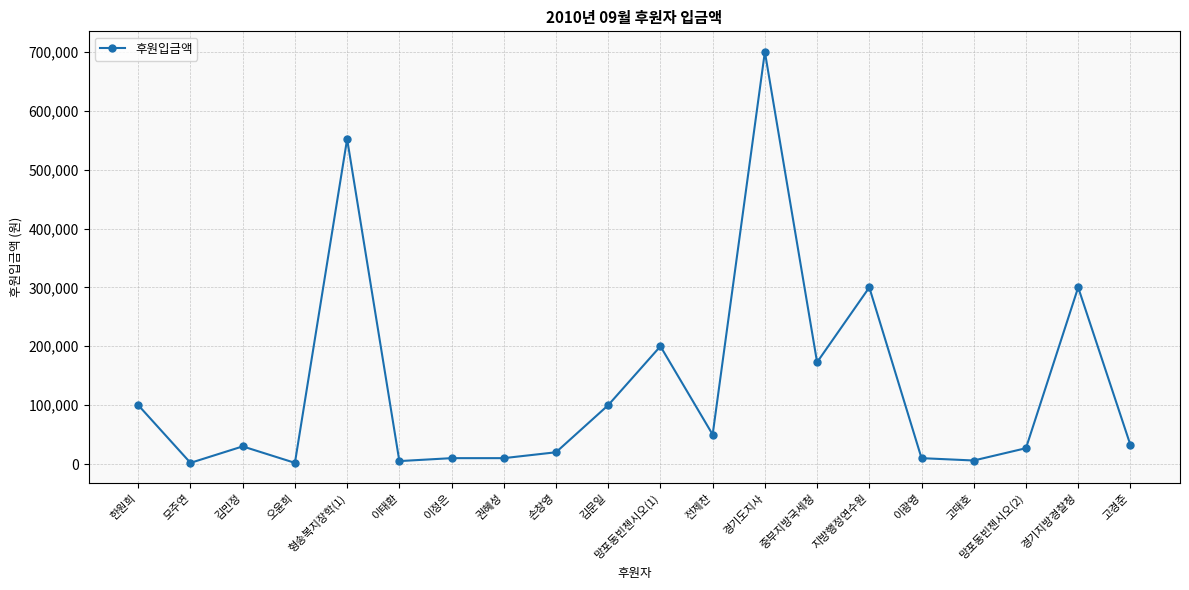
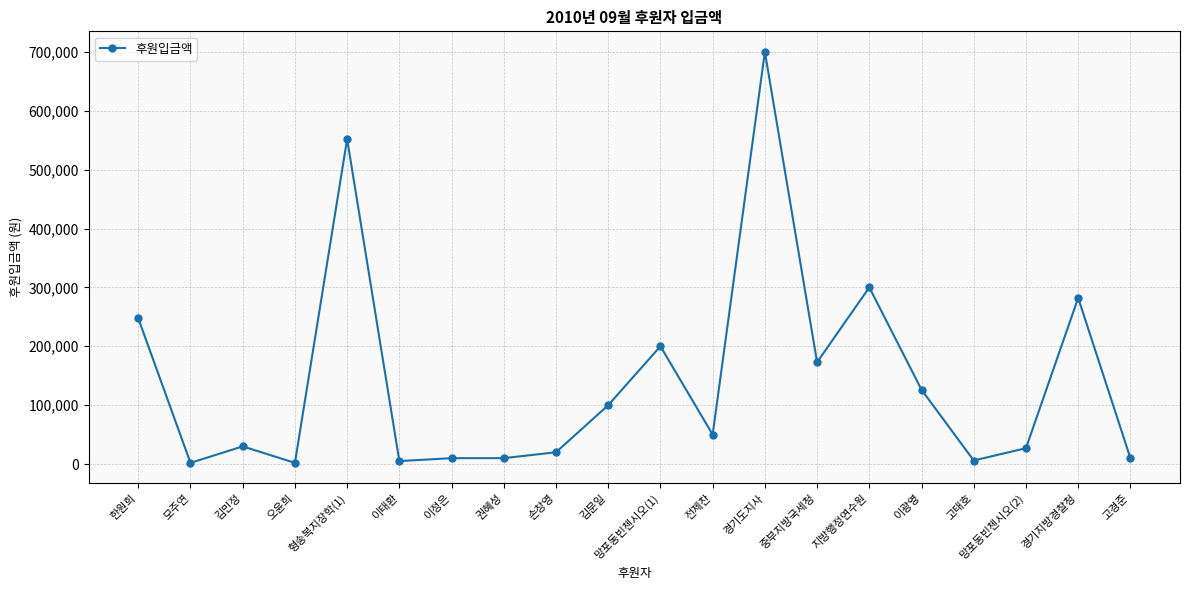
한원희: 100,000 -> 250,000
이광영: 10,000 -> 130,000
경기지방경찰청: 300,000 -> 280,000
고경준: 30,000 -> 10,000
